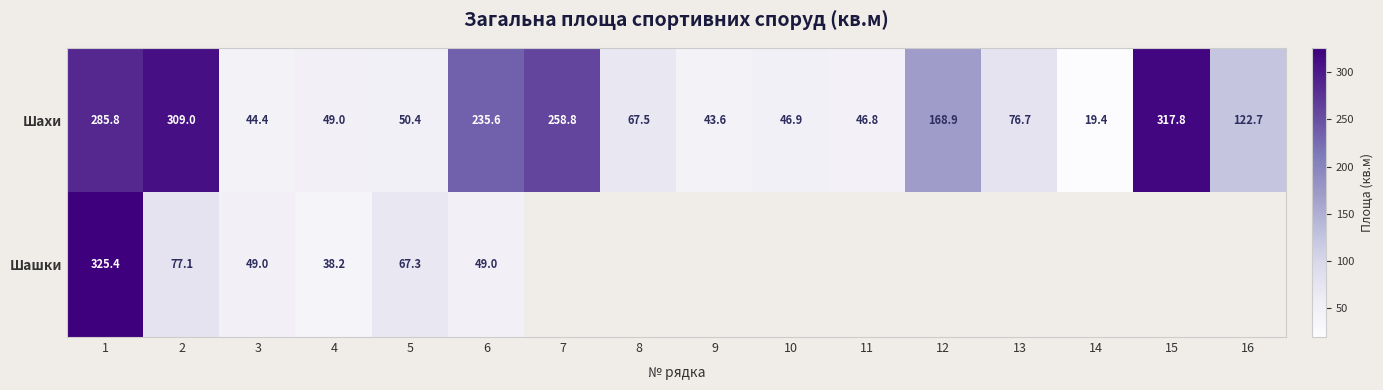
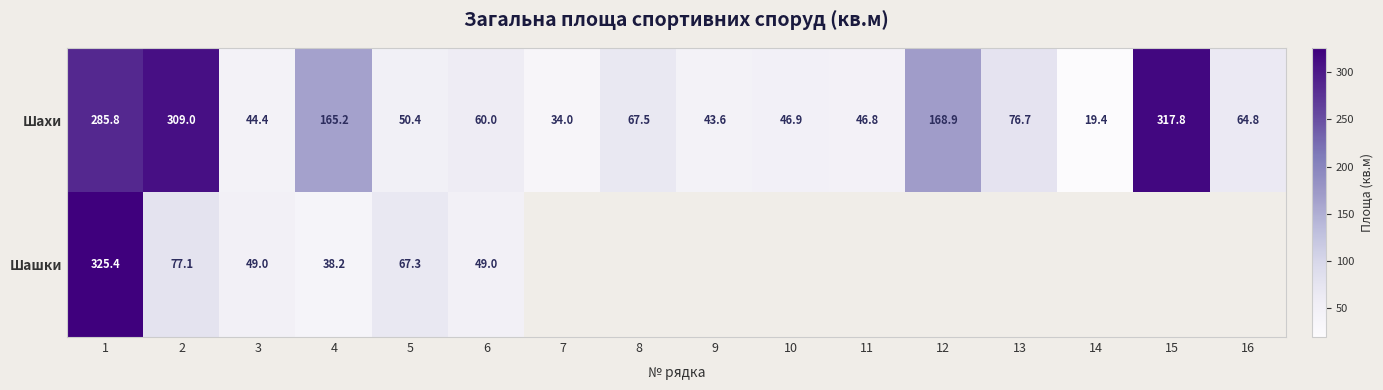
Шахи, 4: 49.0 -> 165.2
Шахи, 6: 235.6 -> 60.0
Шахи, 7: 258.8 -> 34.0
Шахи, 16: 122.7 -> 64.8
